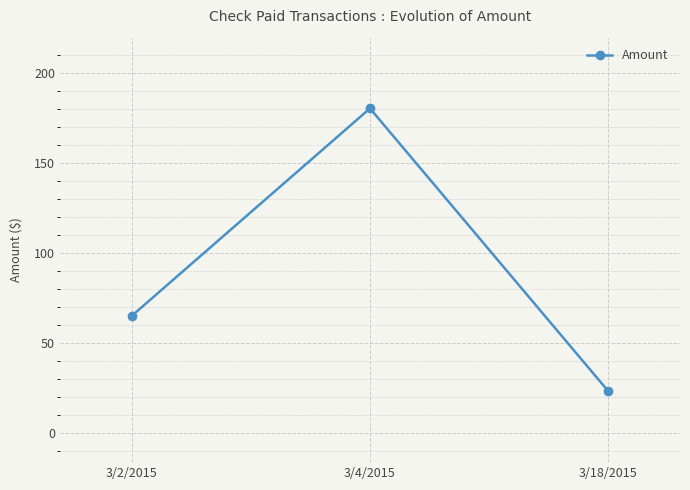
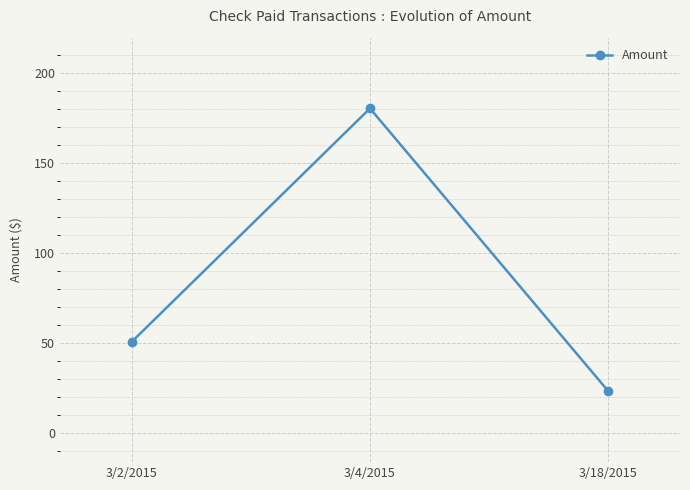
3/2/2015: 65 -> 51
